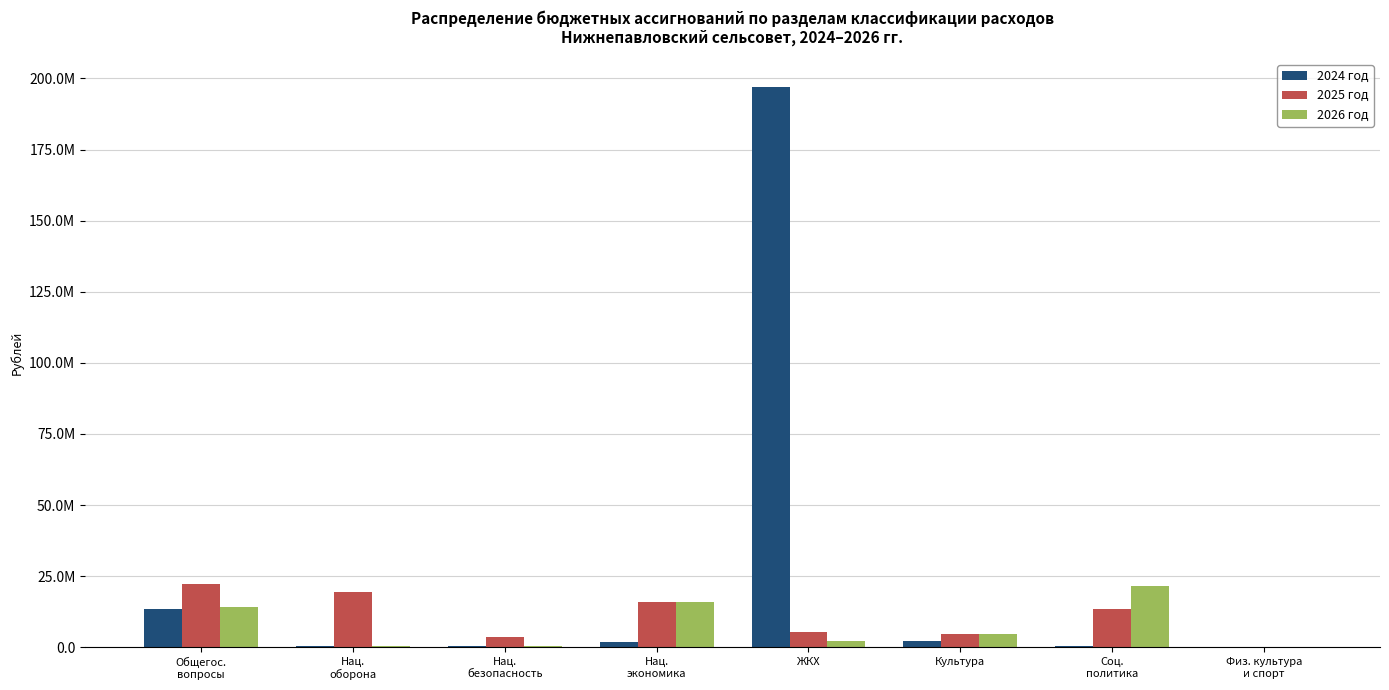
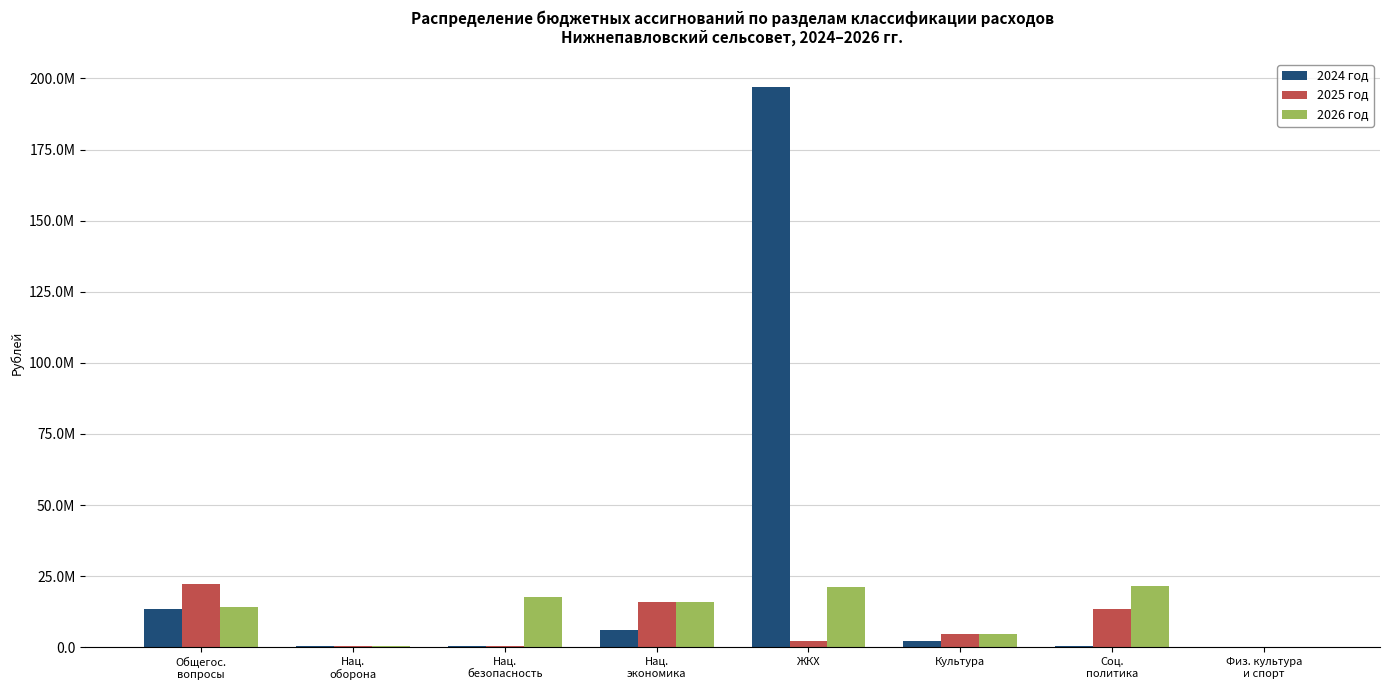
2025 год, Нац. оборона: 19000000 -> 0
2025 год, Нац. безопасность: 4000000 -> 0
2026 год, Нац. безопасность: 0 -> 18000000
2024 год, Нац. экономика: 2000000 -> 6000000
2025 год, ЖКХ: 5000000 -> 2000000
2026 год, ЖКХ: 2000000 -> 21000000
